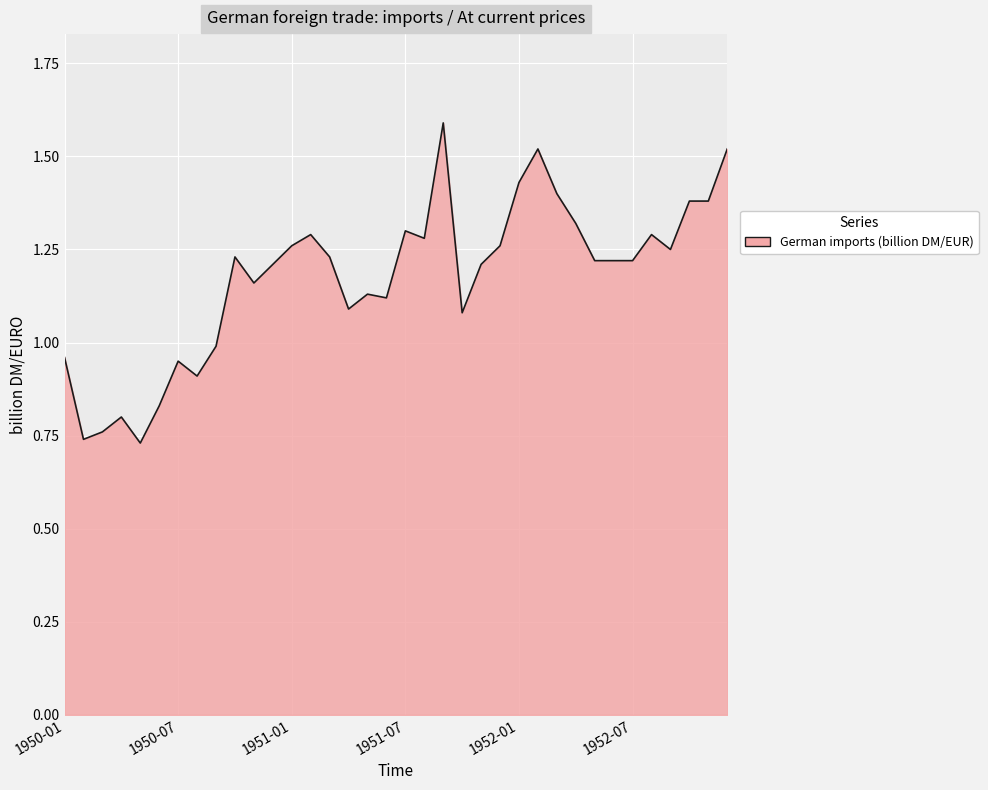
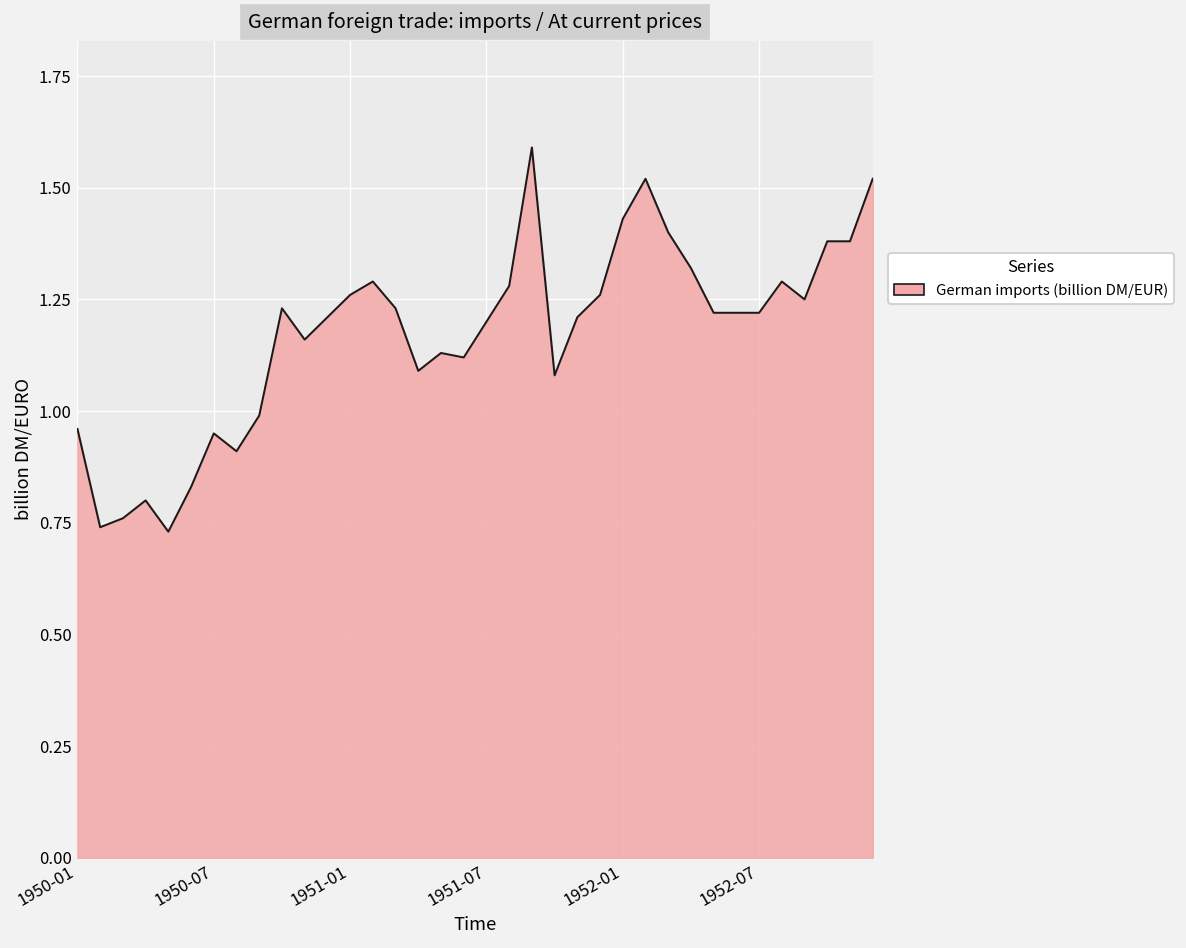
1951-07: 1.3 -> 1.2
